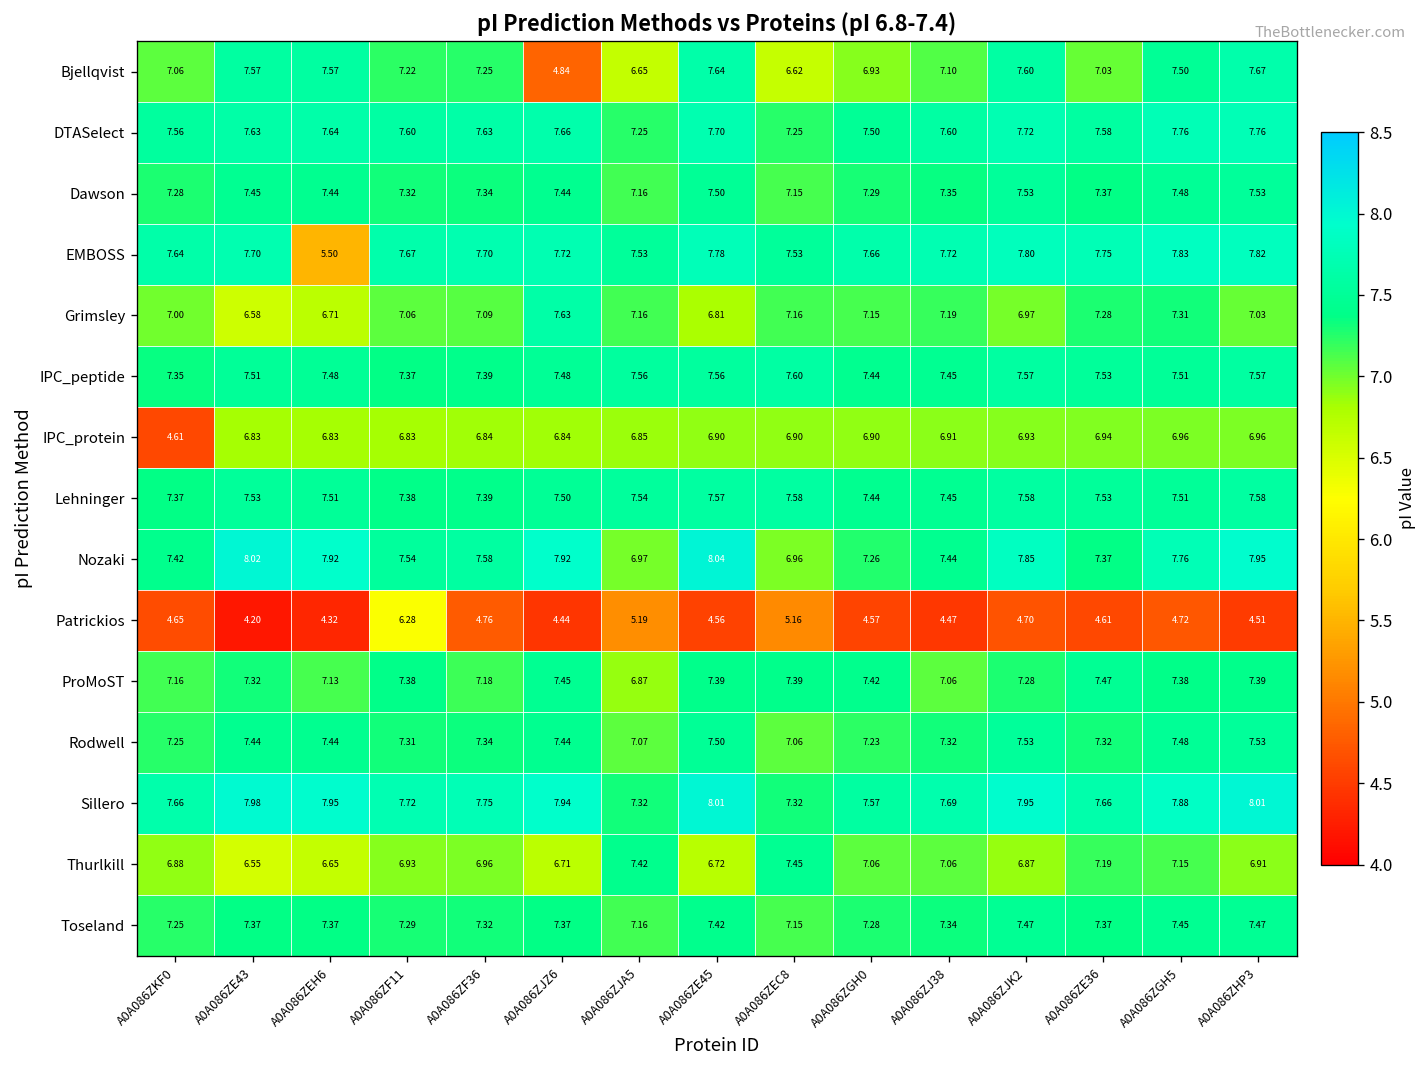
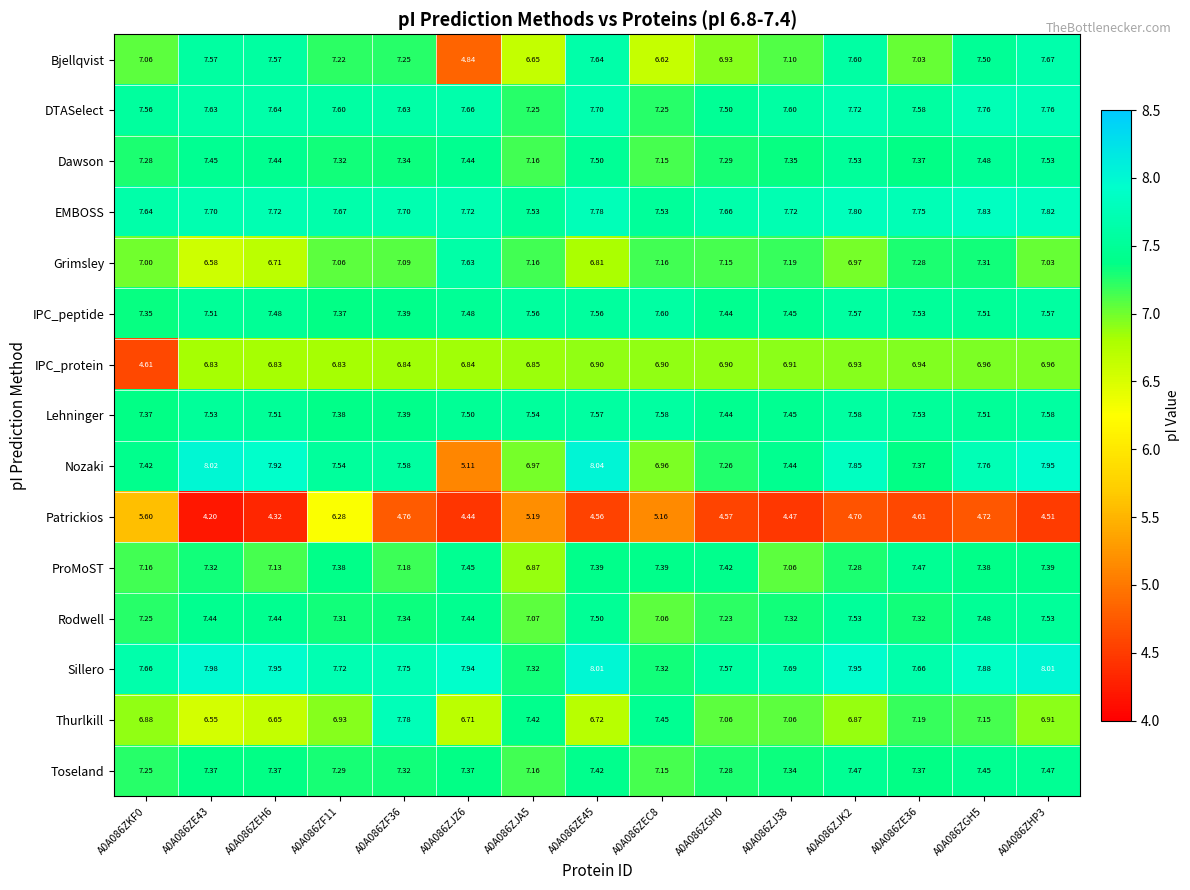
EMBOSS, A0A086ZEH6: 5.50 -> 7.72
Nozaki, A0A086ZJZ6: 7.92 -> 5.11
Patrickios, A0A086ZKF0: 4.65 -> 5.60
Thurlkill, A0A086ZF36: 6.96 -> 7.78
